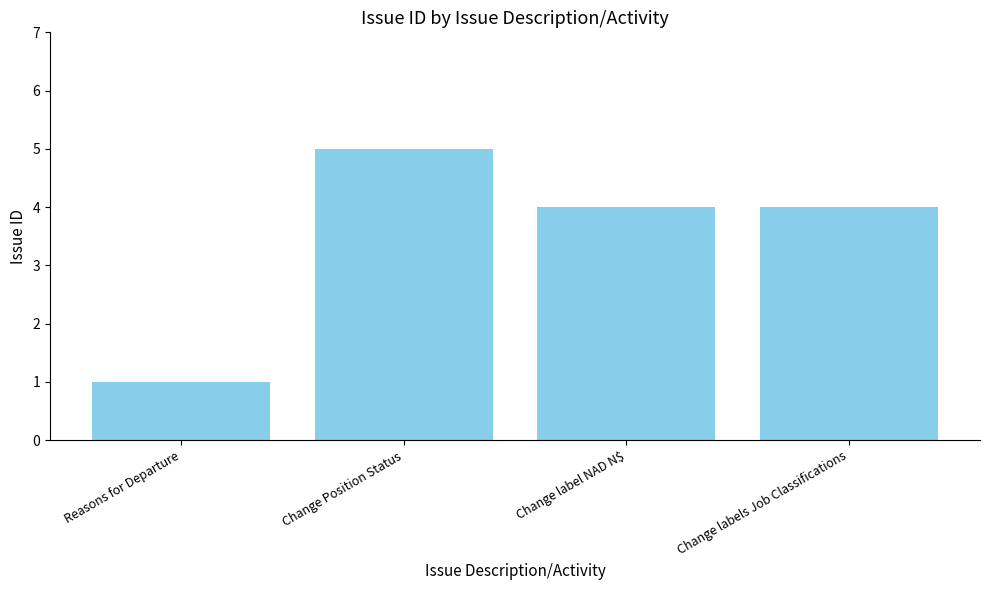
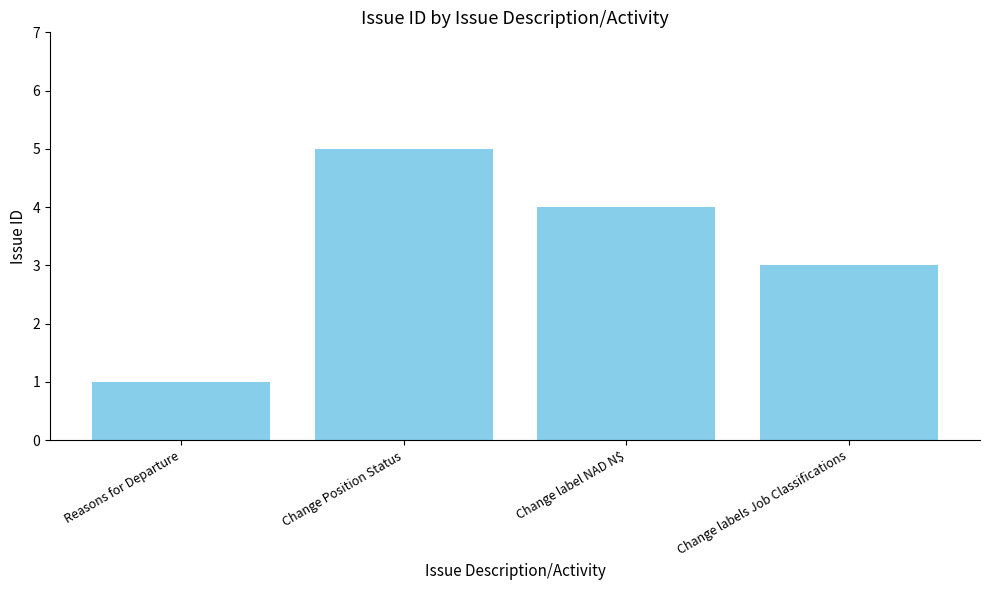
Change labels Job Classifications: 4 -> 3
